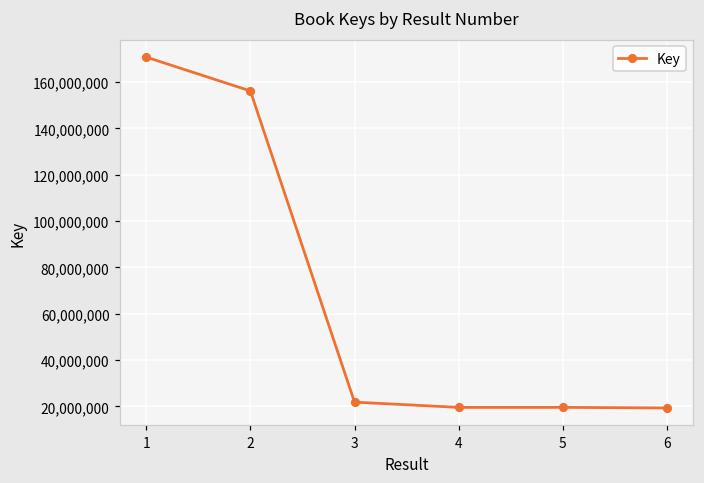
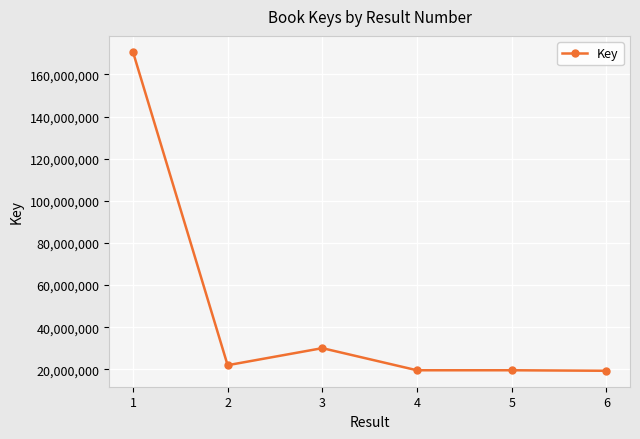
2: 156,000,000 -> 22,000,000
3: 22,000,000 -> 30,000,000
